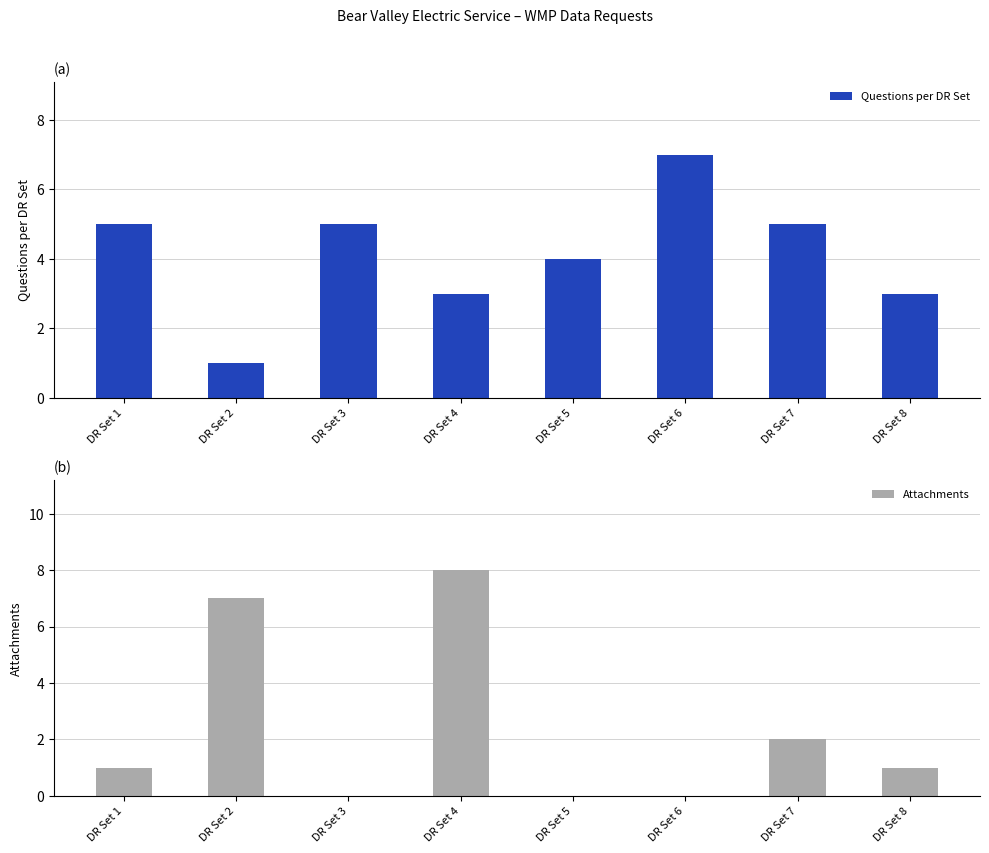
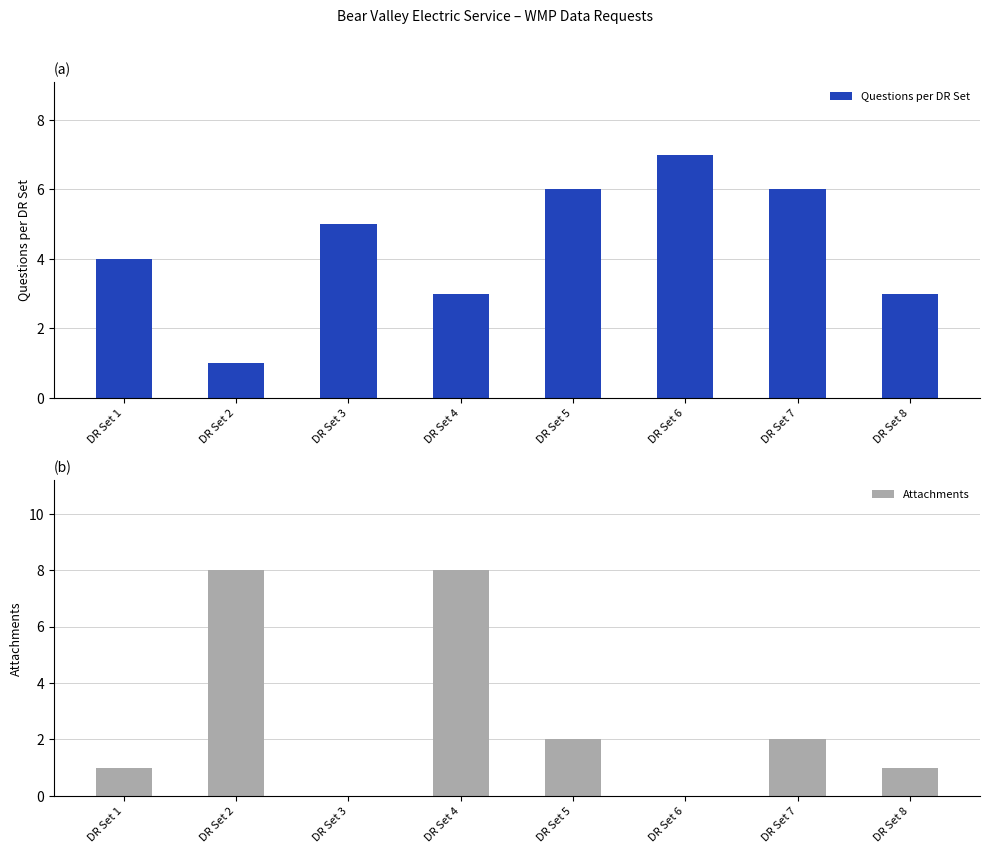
(a), DR Set 1: 5 -> 4
(a), DR Set 5: 4 -> 6
(a), DR Set 7: 5 -> 6
(b), DR Set 2: 7 -> 8
(b), DR Set 5: 0 -> 2
